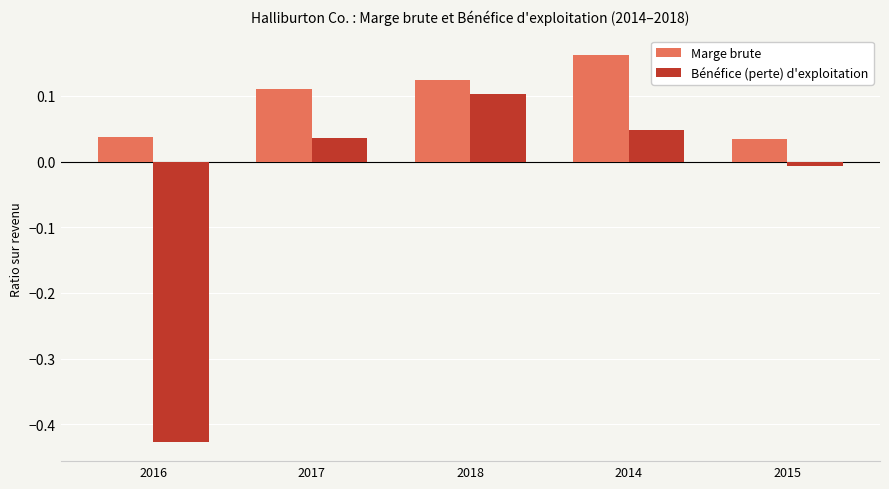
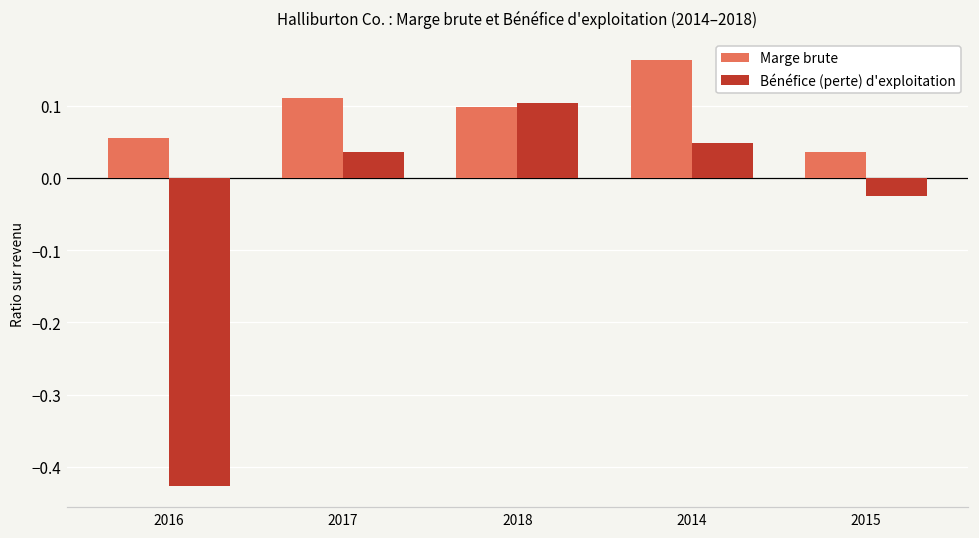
Marge brute, 2016: 0.04 -> 0.05
Marge brute, 2018: 0.12 -> 0.10
Bénéfice (perte) d'exploitation, 2015: -0.01 -> -0.03
